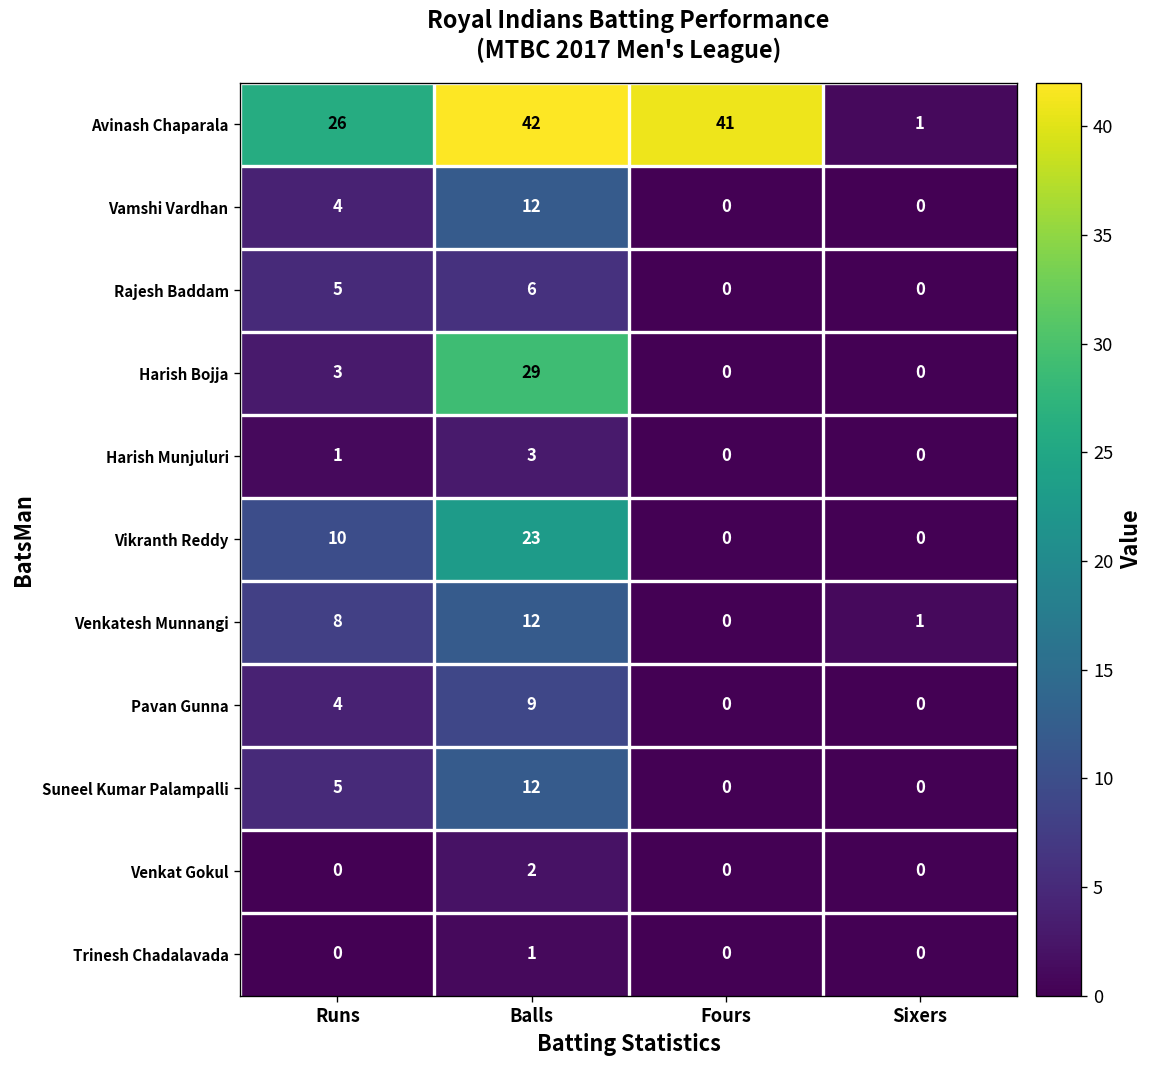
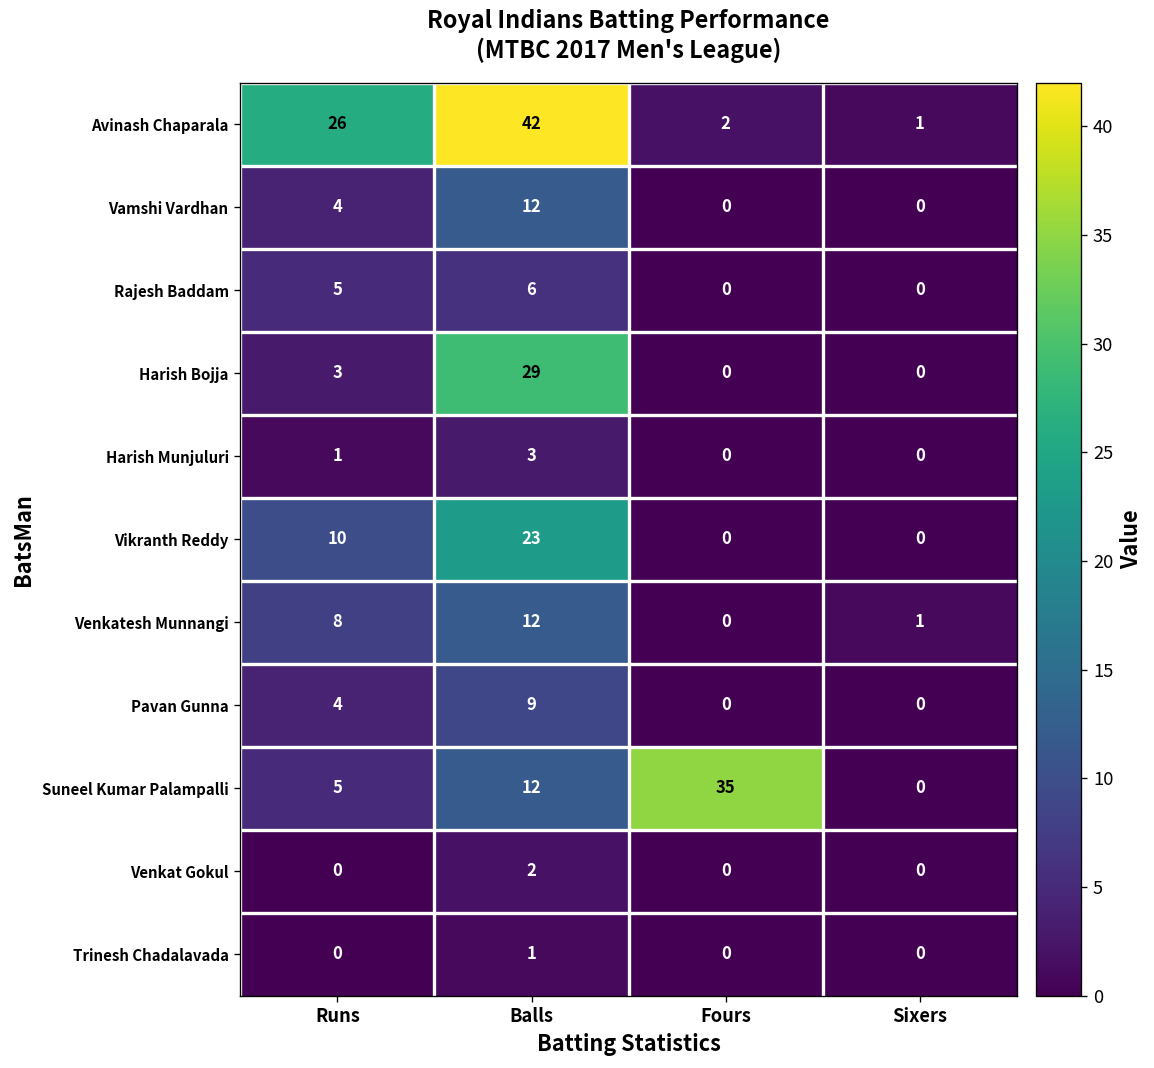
Avinash Chaparala, Fours: 41 -> 2
Suneel Kumar Palampalli, Fours: 0 -> 35
